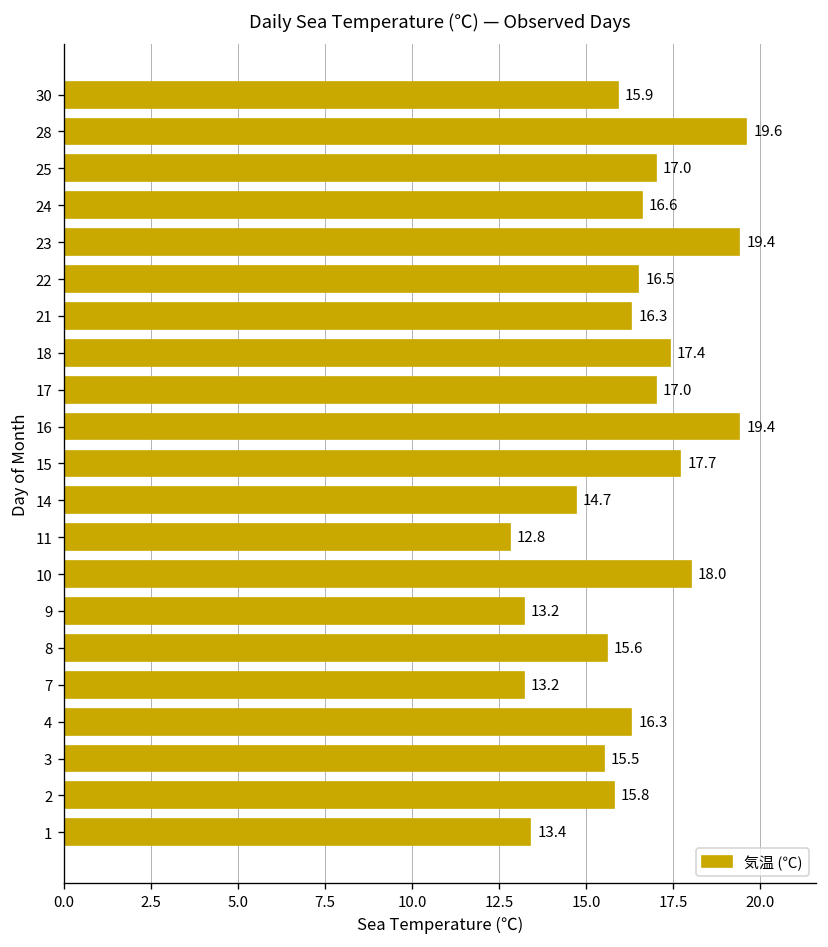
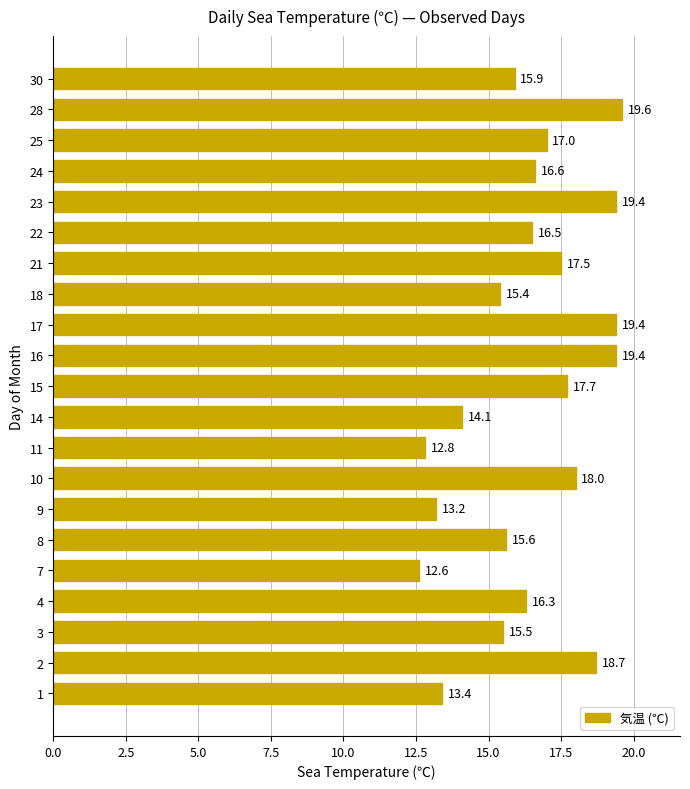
21: 16.3 -> 17.5
18: 17.4 -> 15.4
17: 17.0 -> 19.4
14: 14.7 -> 14.1
7: 13.2 -> 12.6
2: 15.8 -> 18.7
